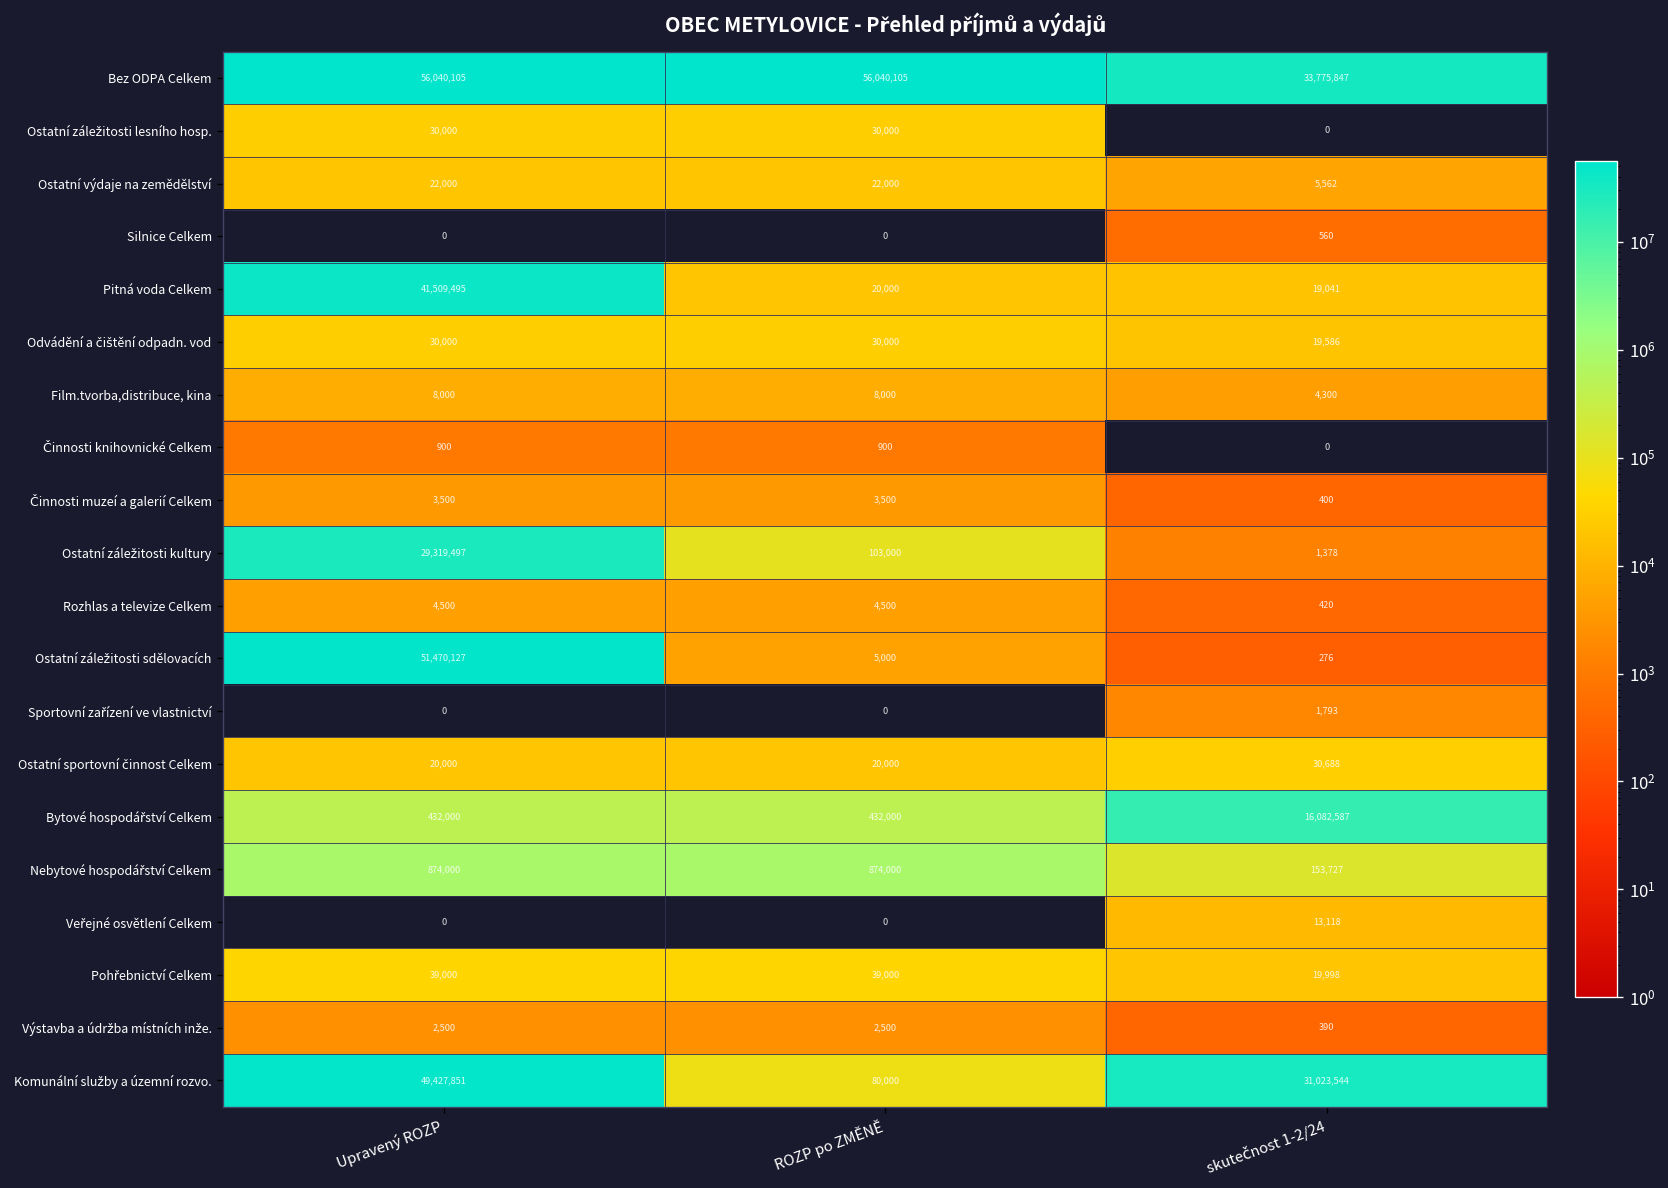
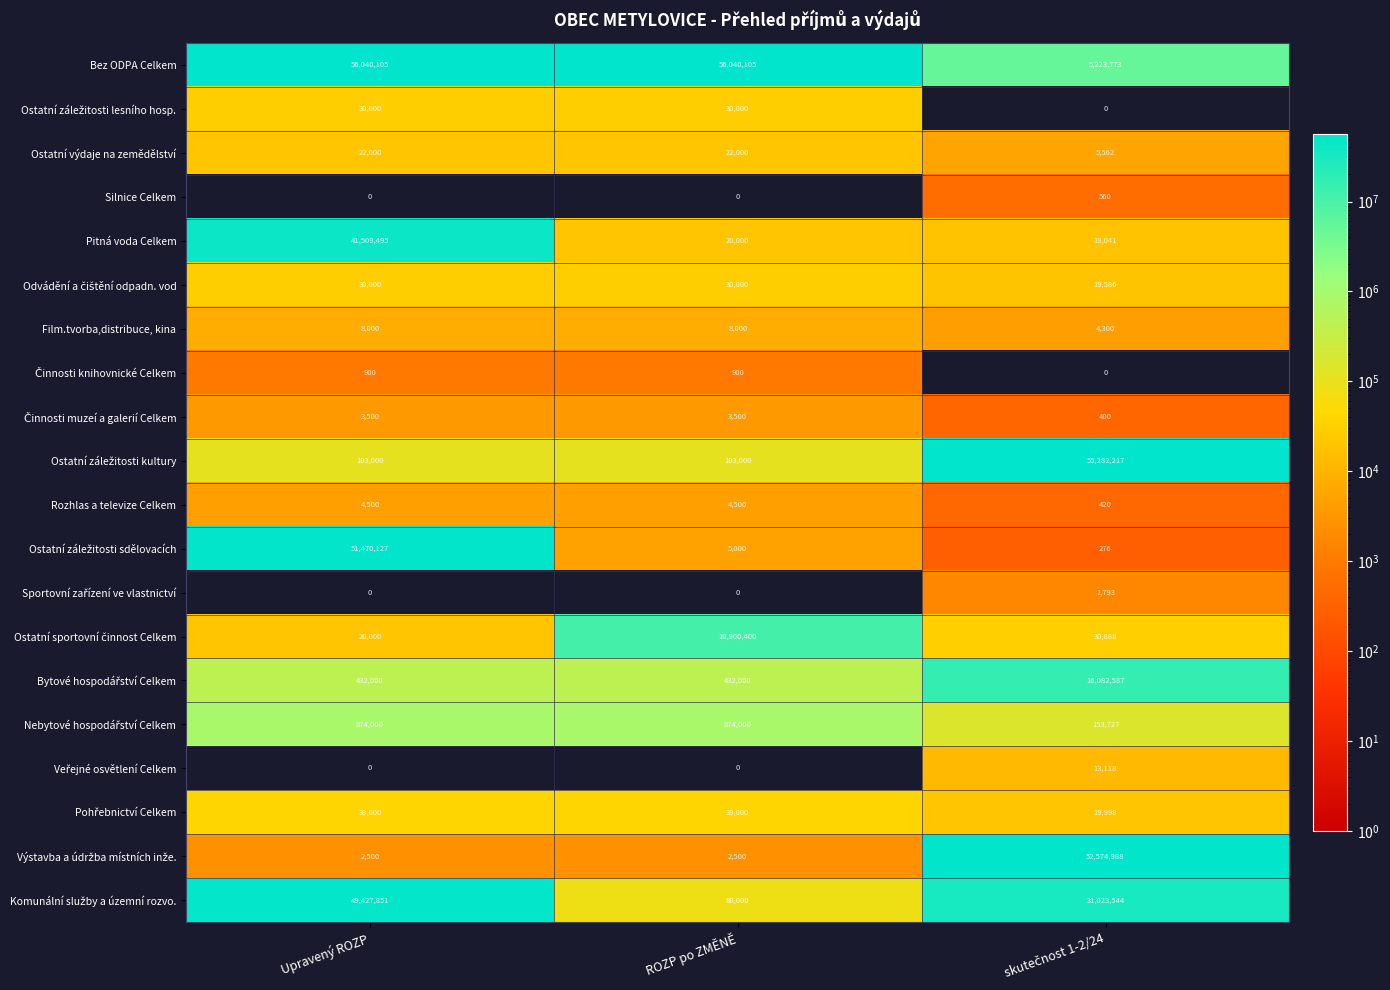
Bez ODPA Celkem, skutečnost 1-2/24: 33,775,847 -> 5,223,773
Ostatní záležitosti kultury, Upravený ROZP: 29,319,497 -> 103,000
Ostatní záležitosti kultury, skutečnost 1-2/24: 1,378 -> 55,282,217
Ostatní sportovní činnost Celkem, ROZP po ZMĚNĚ: 20,000 -> 10,900,400
Výstavba a údržba místních inže., skutečnost 1-2/24: 390 -> 52,574,988
